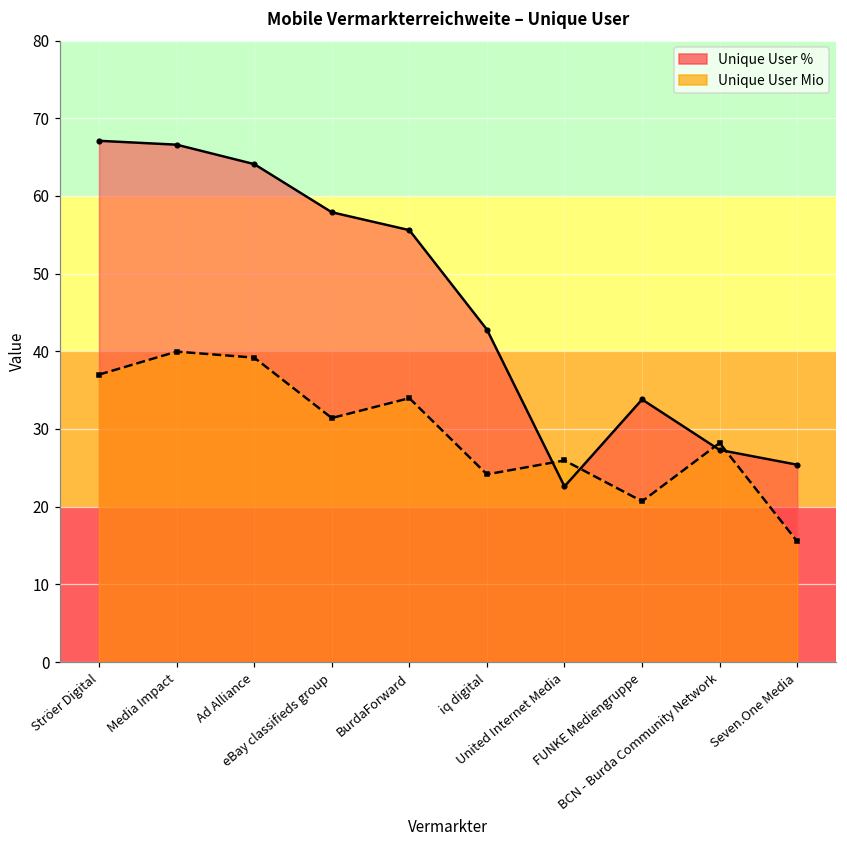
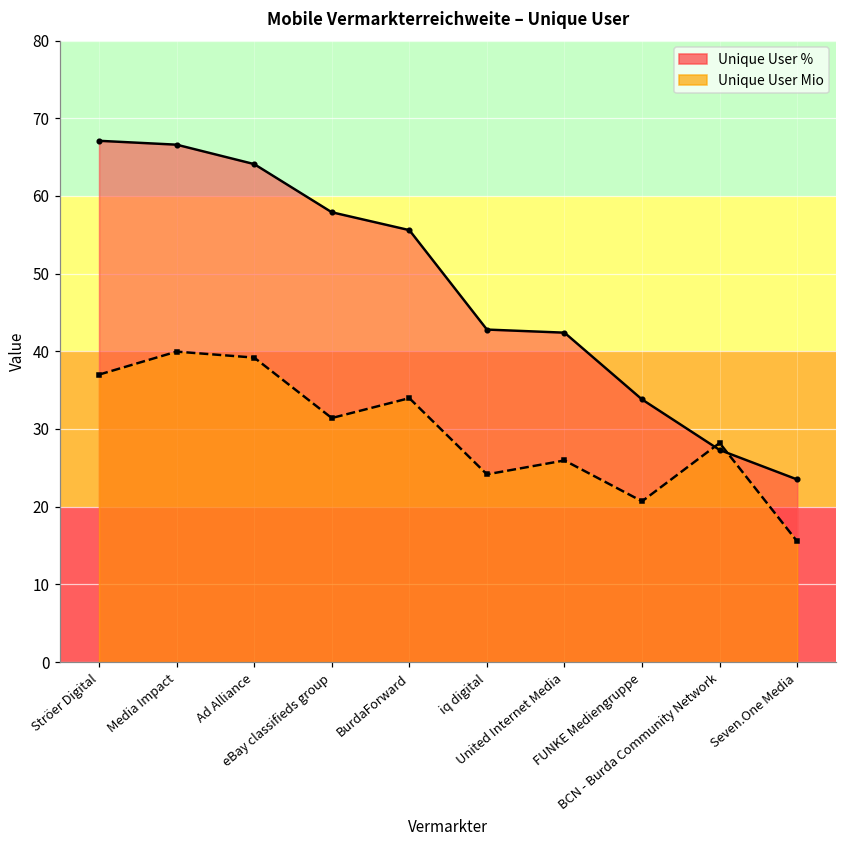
Unique User %, United Internet Media: 23 -> 42
Unique User %, Seven.One Media: 25 -> 24
